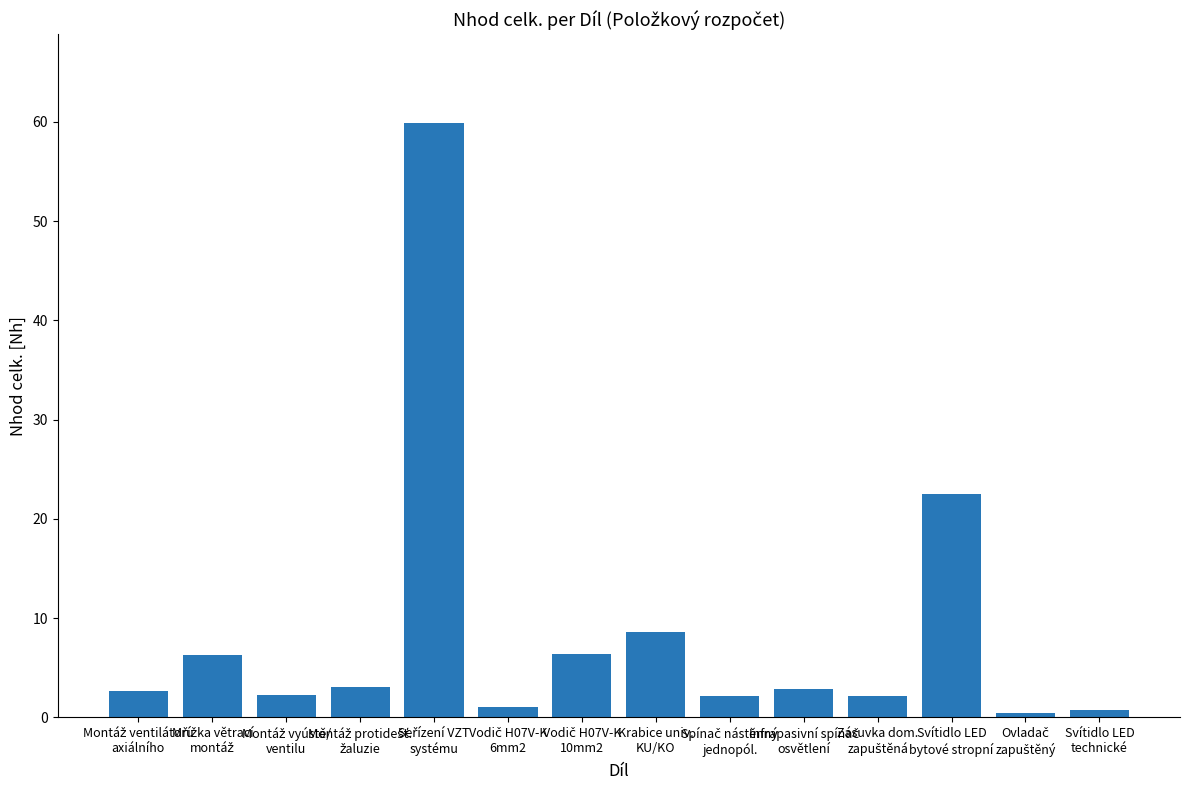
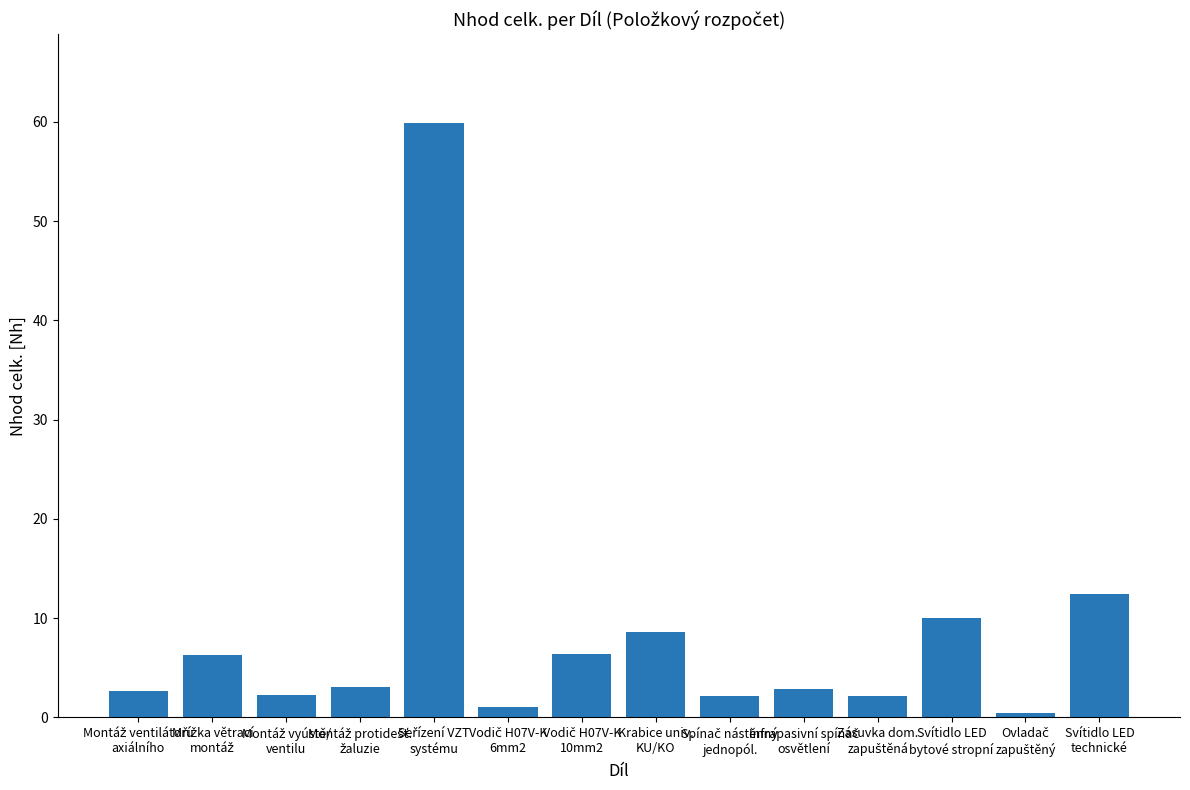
Svítidlo LED bytové stropní: 23 -> 10
Svítidlo LED technické: 1 -> 12
